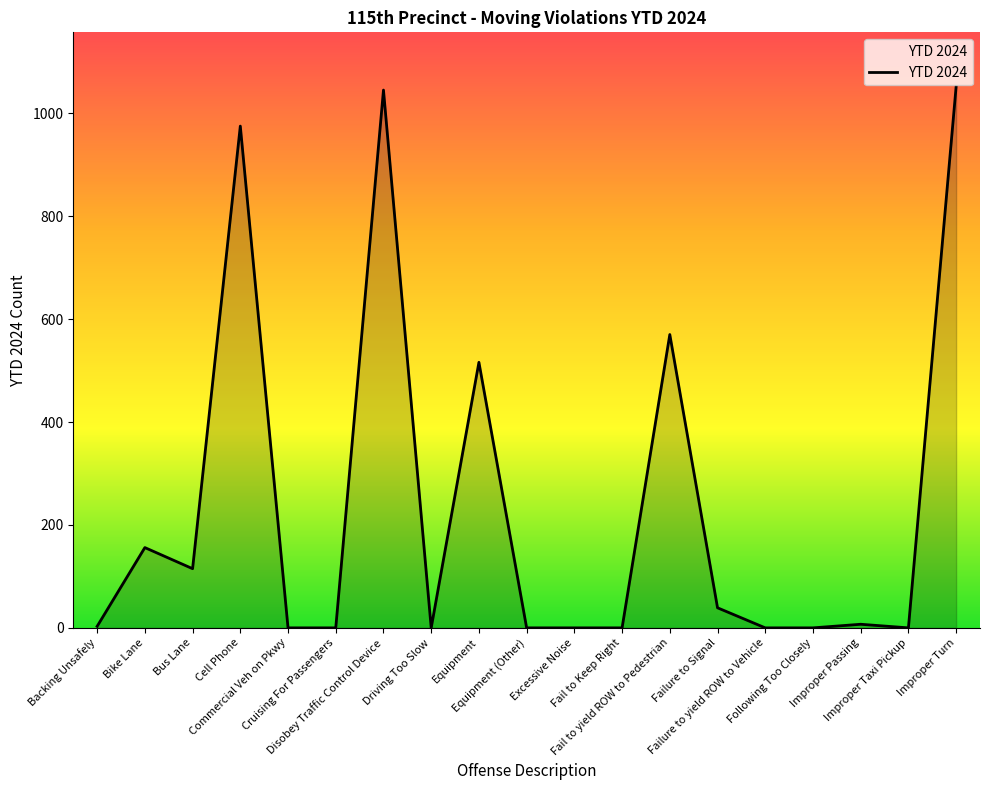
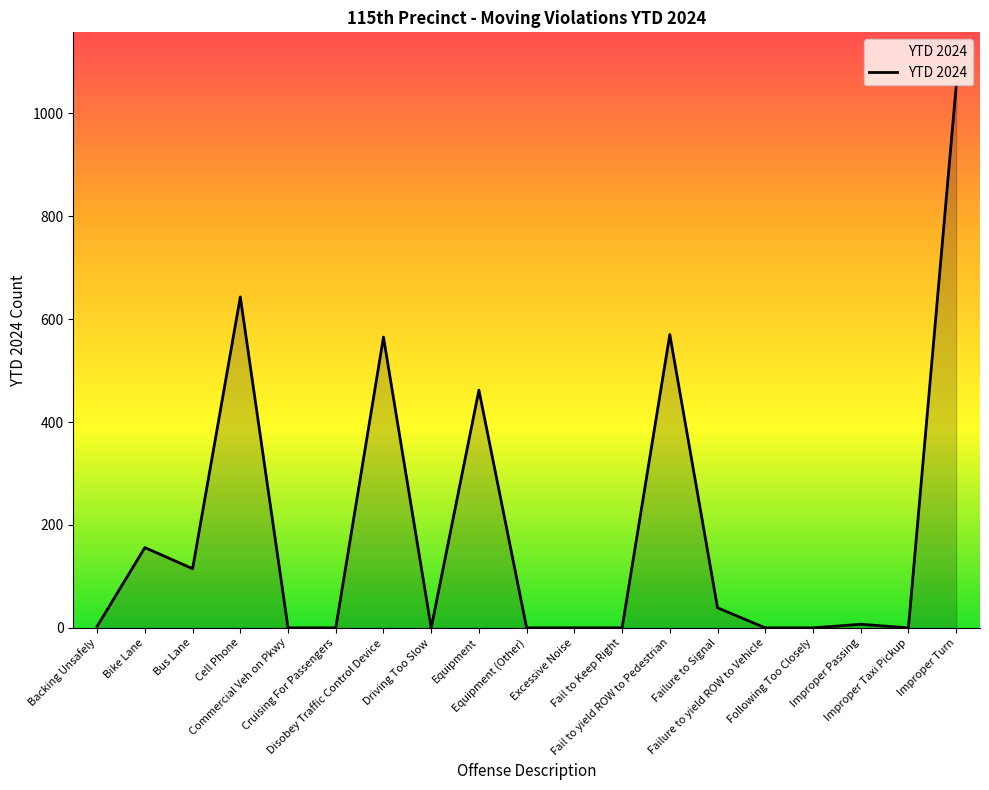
Cell Phone: 980 -> 640
Disobey Traffic Control Device: 1050 -> 570
Equipment: 520 -> 460
